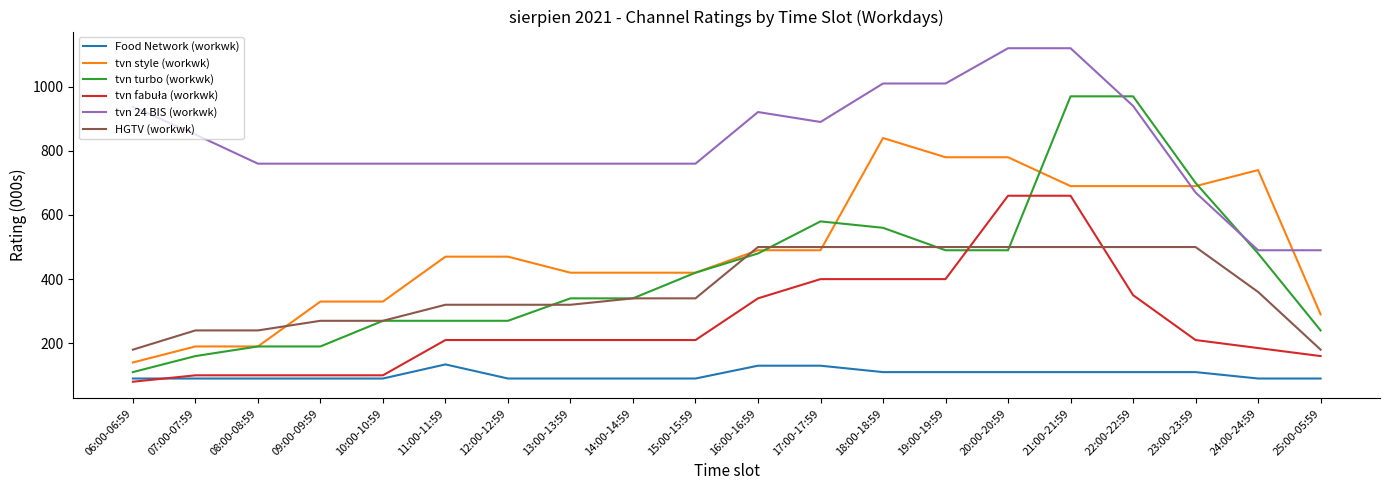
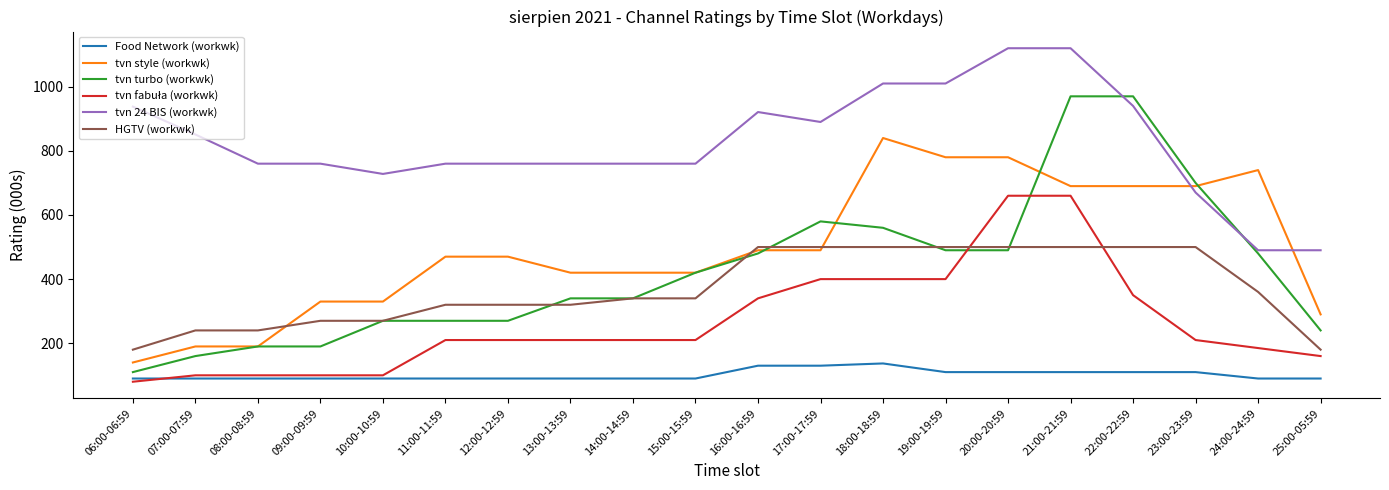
tvn 24 BIS (workwk), 10:00-10:59: 760 -> 730
Food Network (workwk), 11:00-11:59: 130 -> 90
Food Network (workwk), 18:00-18:59: 110 -> 140
